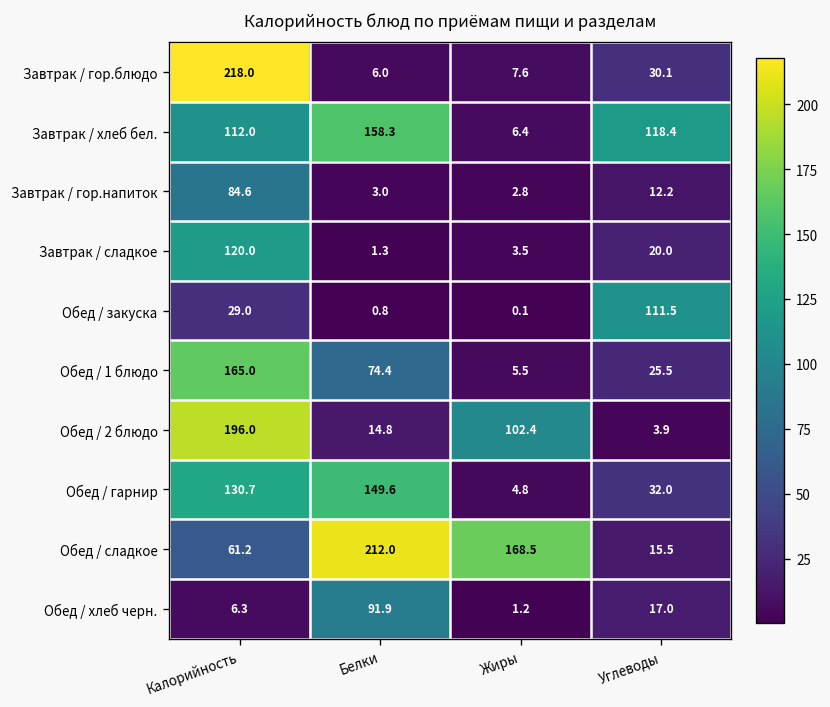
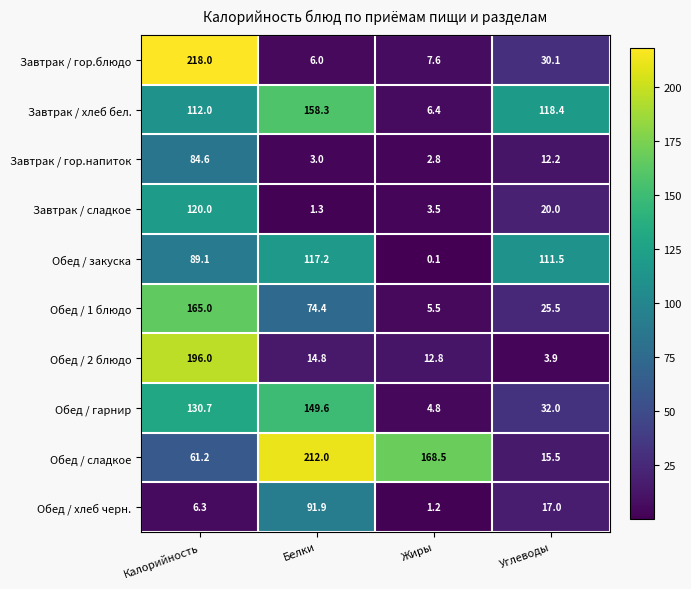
Обед / закуска, Калорийность: 29.0 -> 89.1
Обед / закуска, Белки: 0.8 -> 117.2
Обед / 2 блюдо, Жиры: 102.4 -> 12.8
